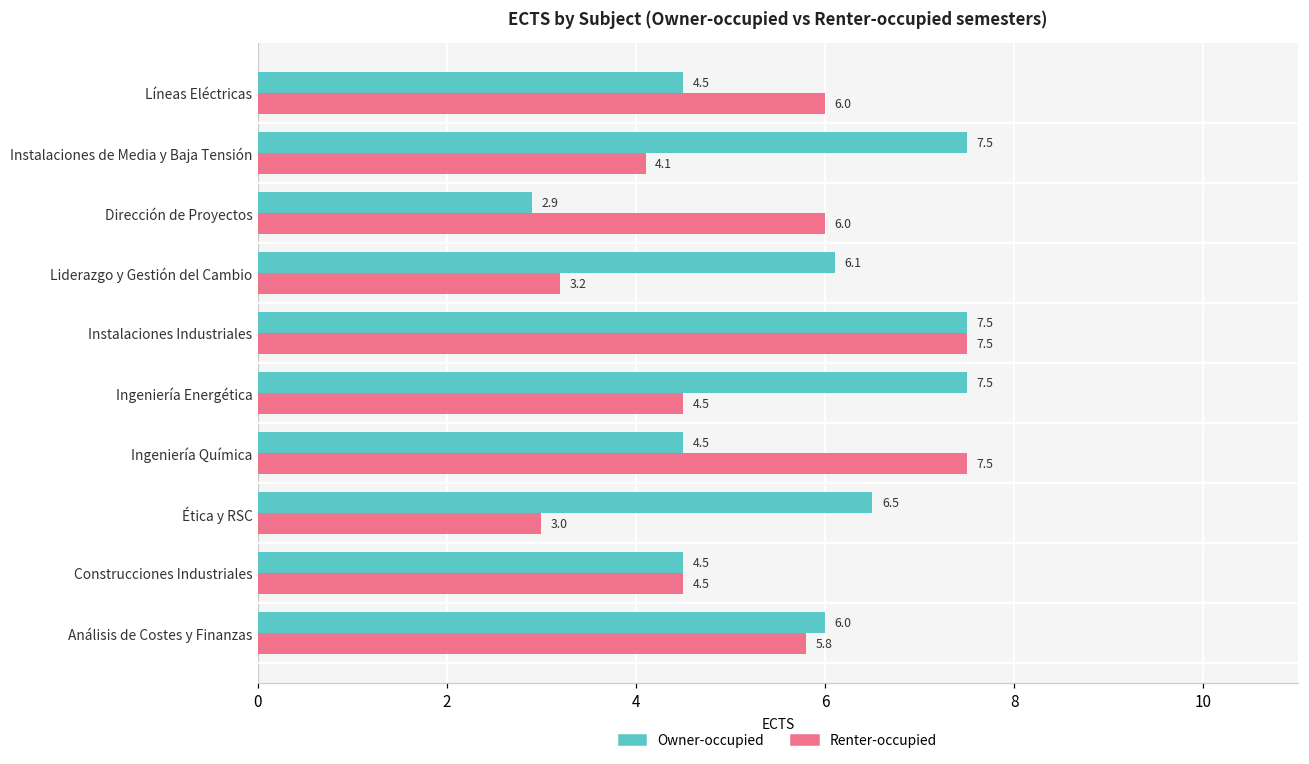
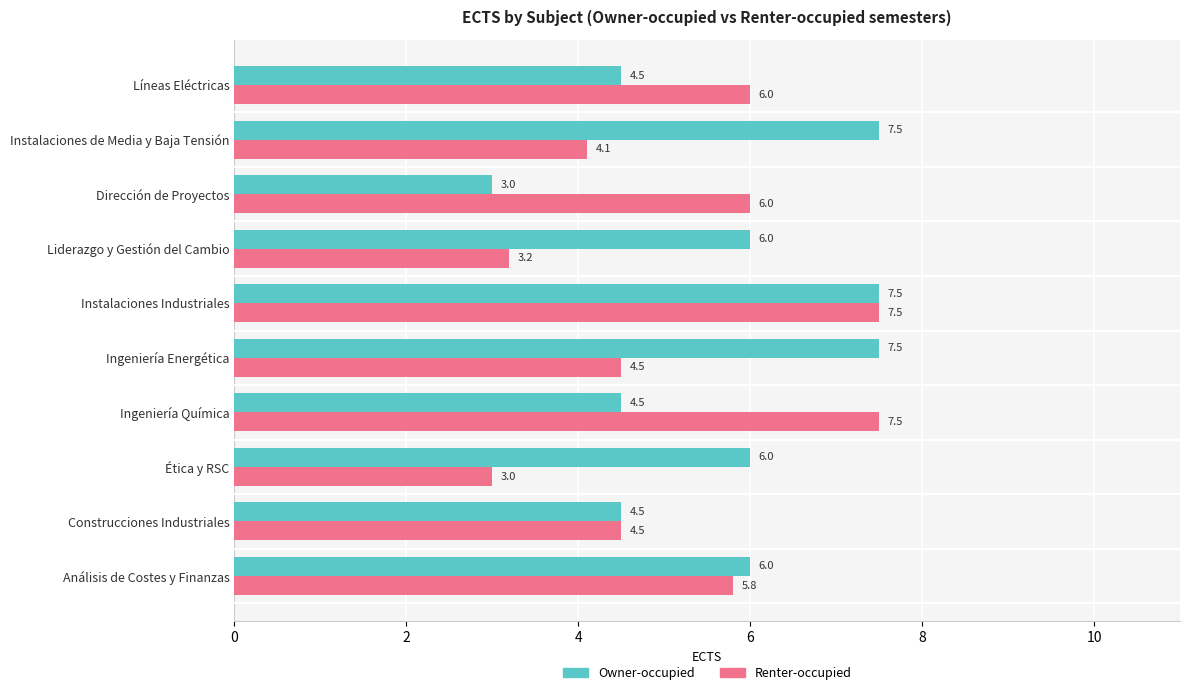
Owner-occupied, Dirección de Proyectos: 2.9 -> 3.0
Owner-occupied, Liderazgo y Gestión del Cambio: 6.1 -> 6.0
Owner-occupied, Ética y RSC: 6.5 -> 6.0
